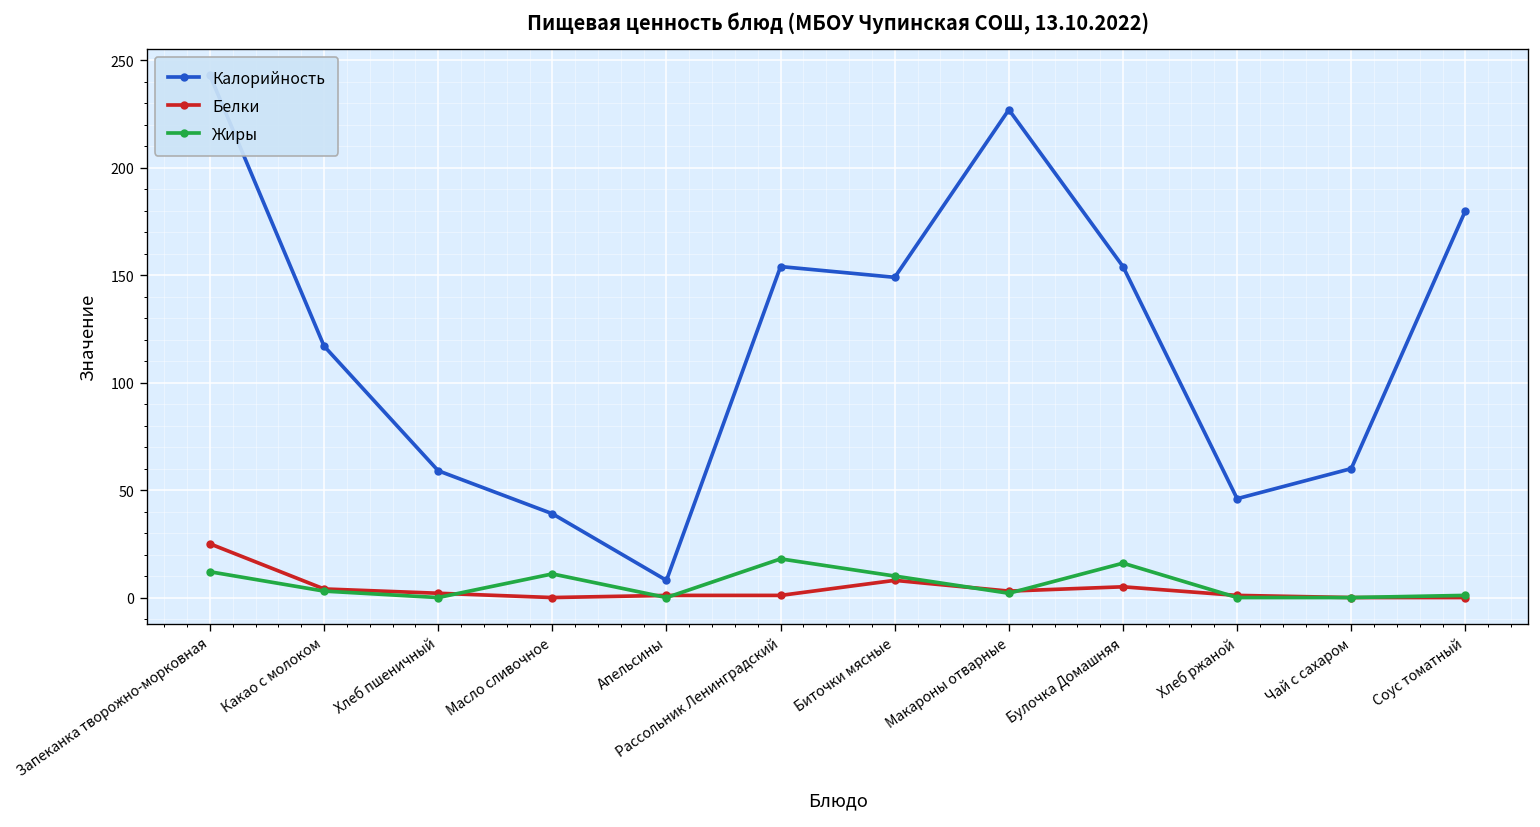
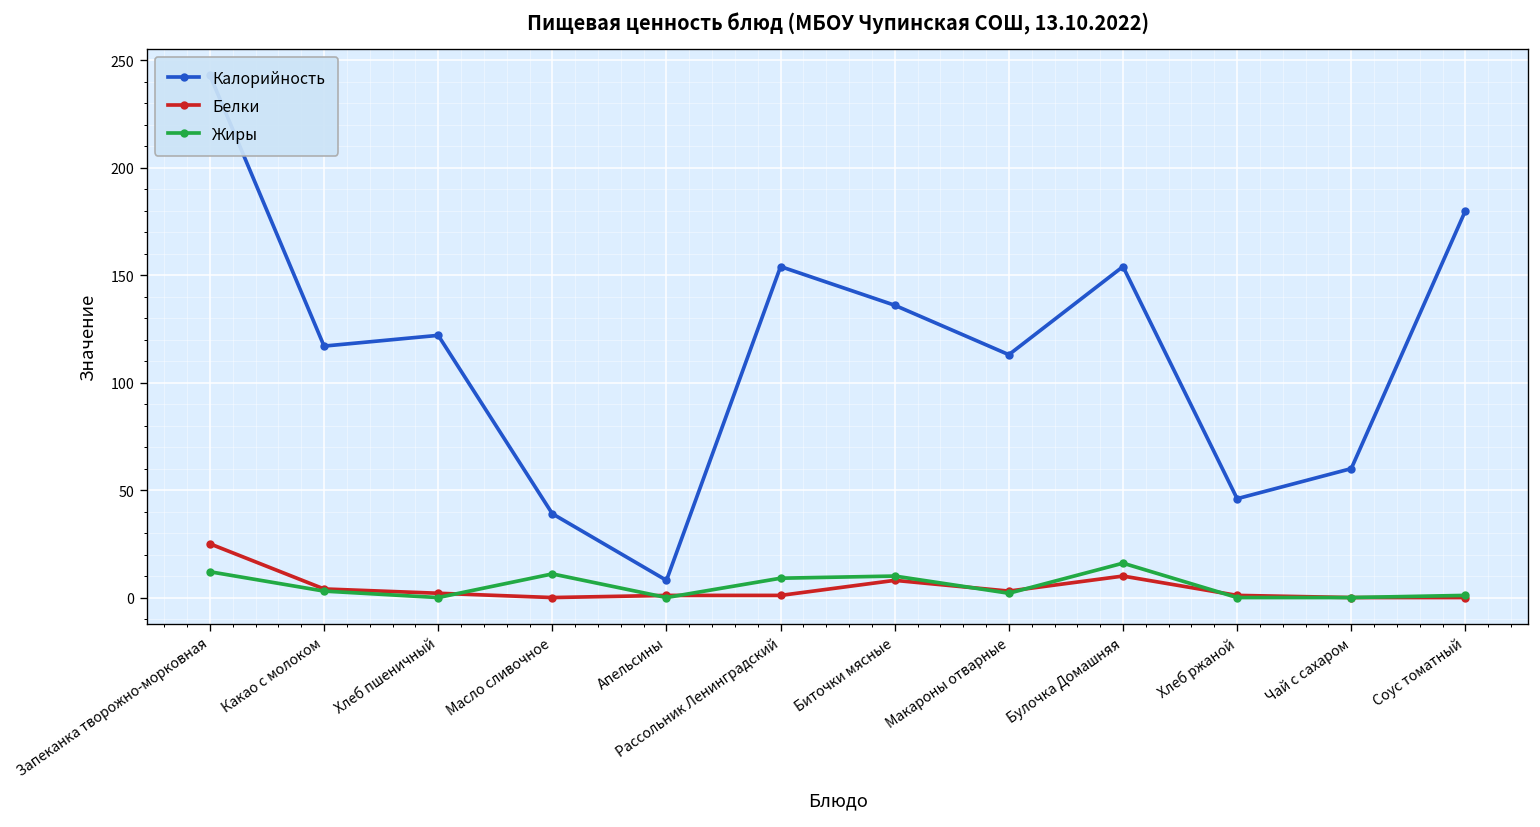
Калорийность, Хлеб пшеничный: 59 -> 122
Жиры, Рассольник Ленинградский: 18 -> 9
Калорийность, Биточки мясные: 149 -> 136
Калорийность, Макароны отварные: 227 -> 113
Белки, Булочка Домашняя: 5 -> 10
